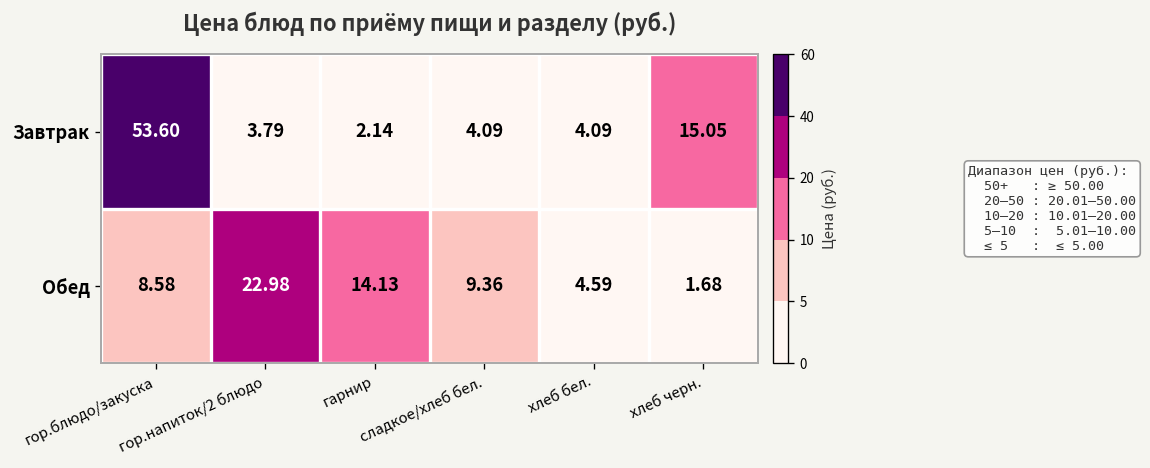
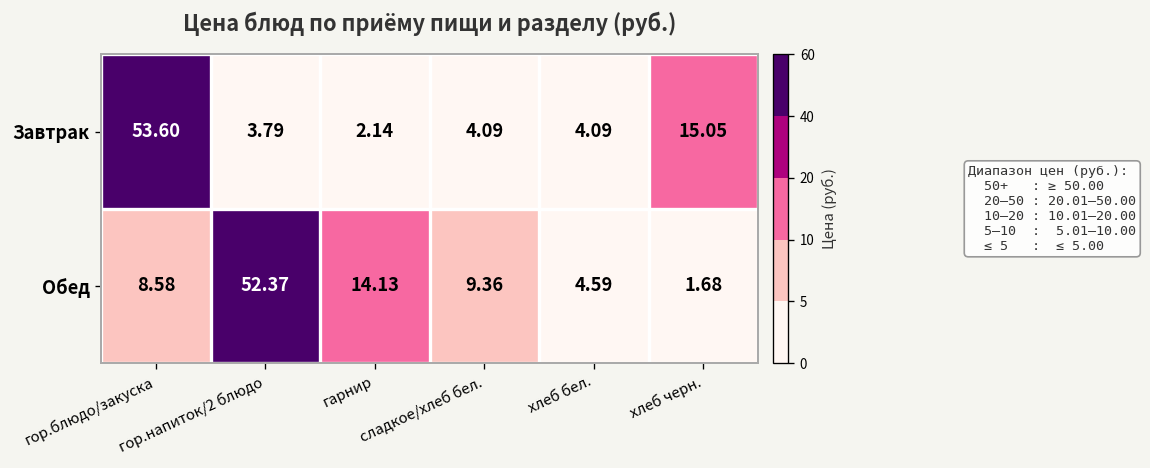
Обед, гор.напиток/2 блюдо: 22.98 -> 52.37
